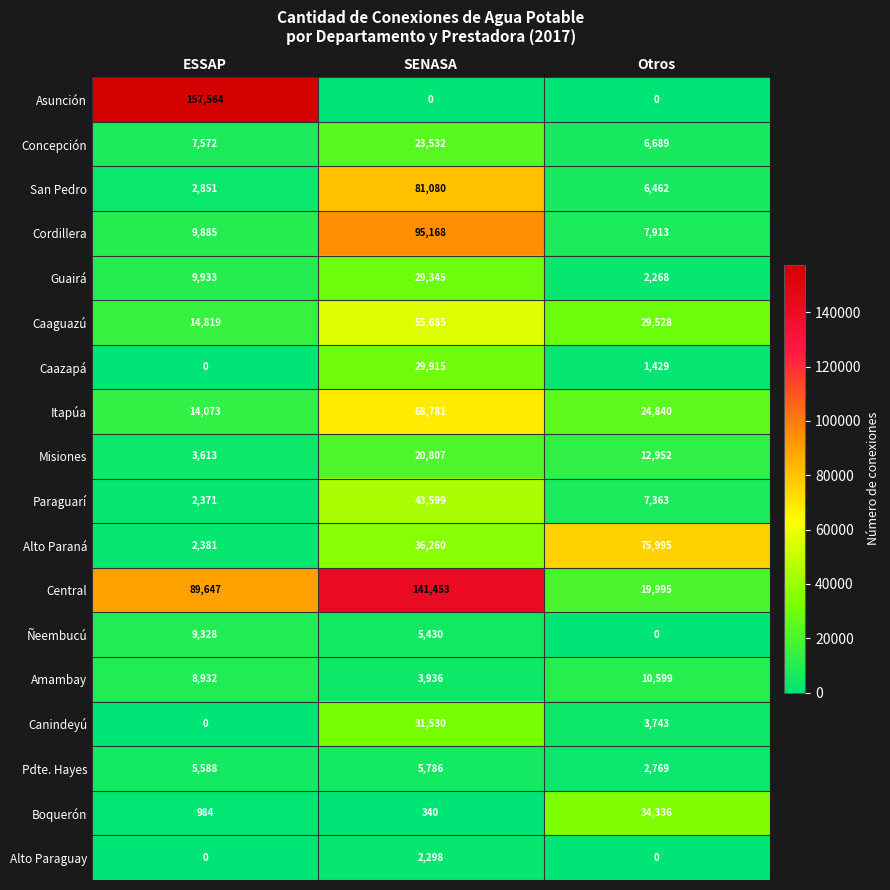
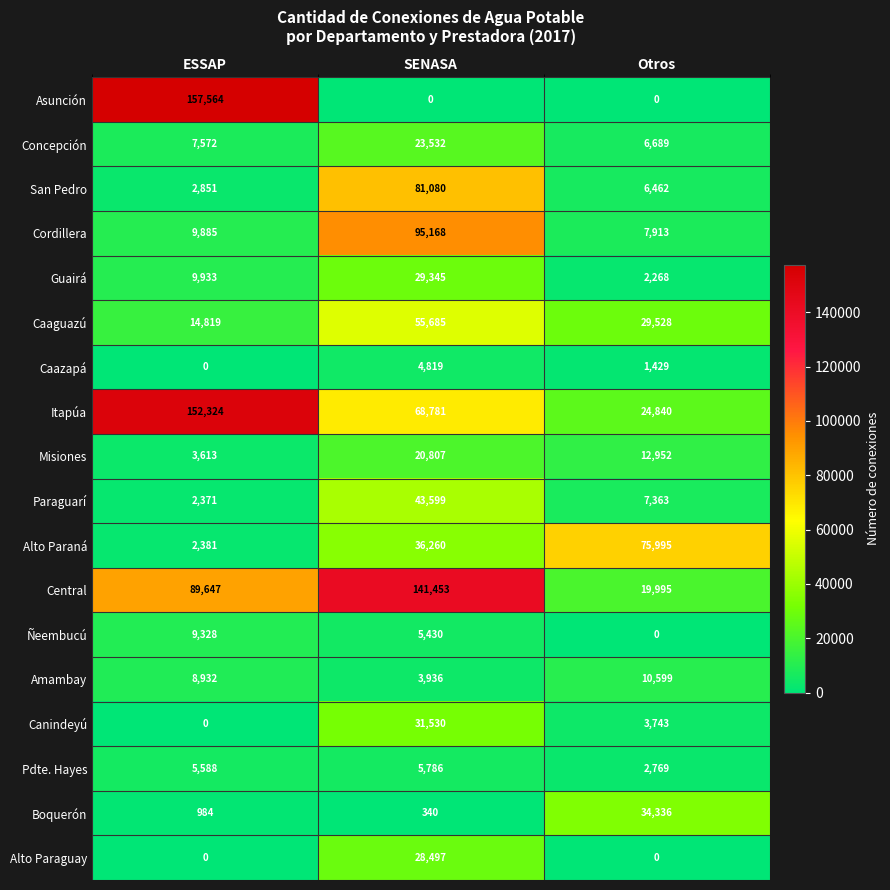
Caazapá, SENASA: 29,915 -> 4,819
Itapúa, ESSAP: 14,073 -> 152,324
Alto Paraguay, SENASA: 2,298 -> 28,497
